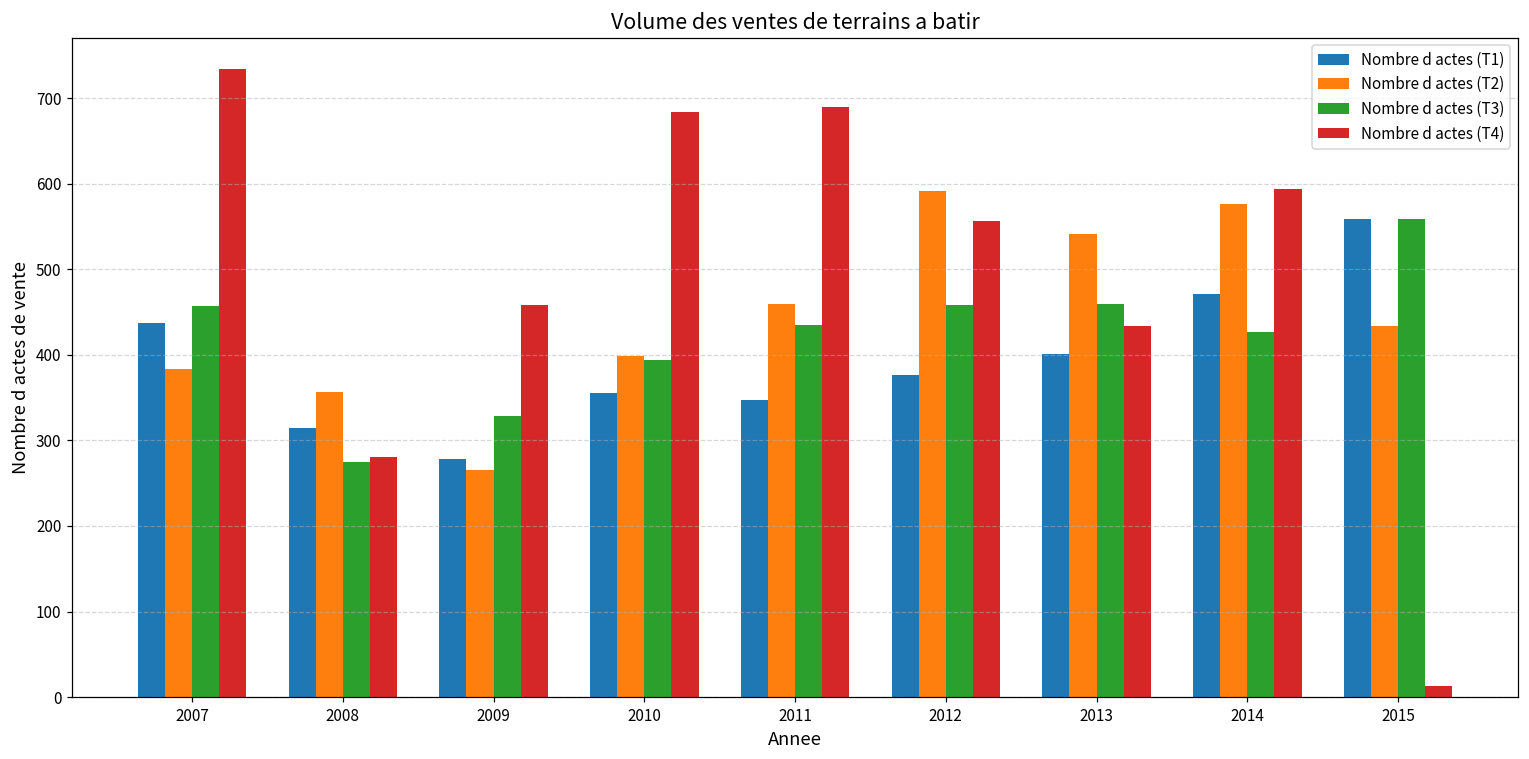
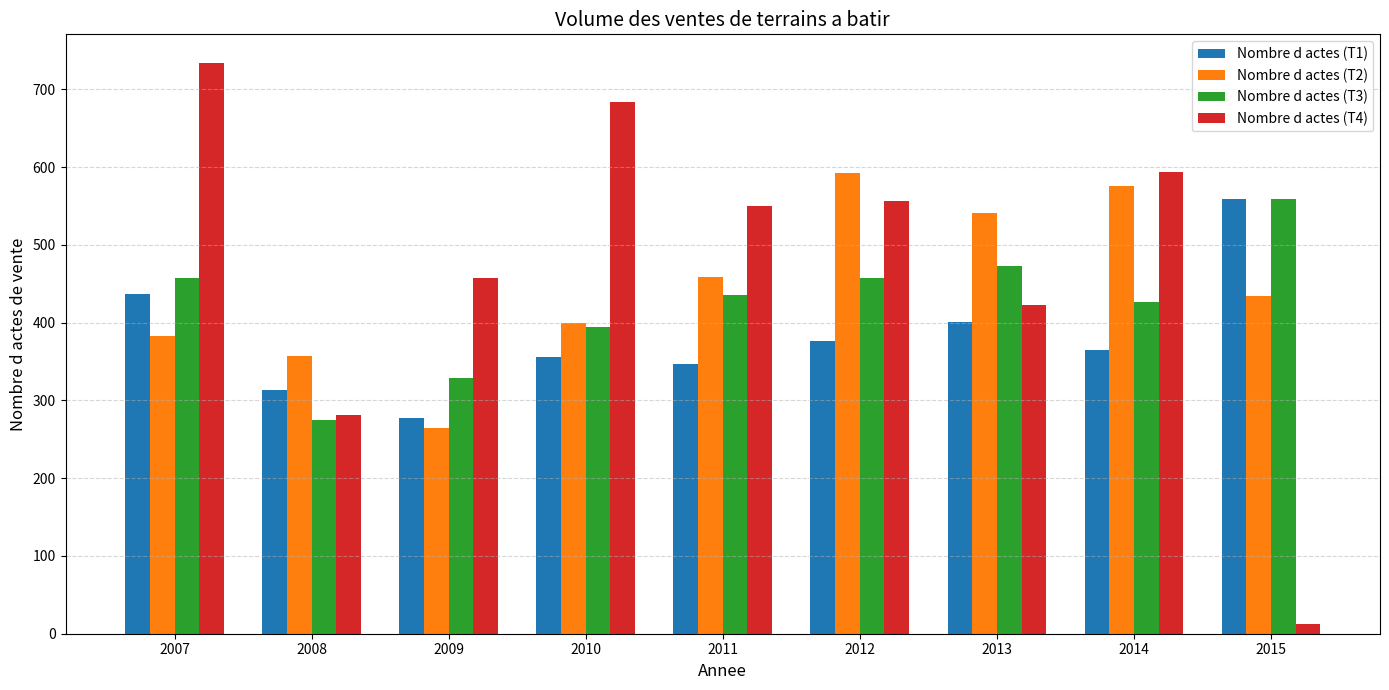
Nombre d actes (T4), 2011: 690 -> 550
Nombre d actes (T3), 2013: 460 -> 470
Nombre d actes (T4), 2013: 430 -> 420
Nombre d actes (T1), 2014: 470 -> 370
